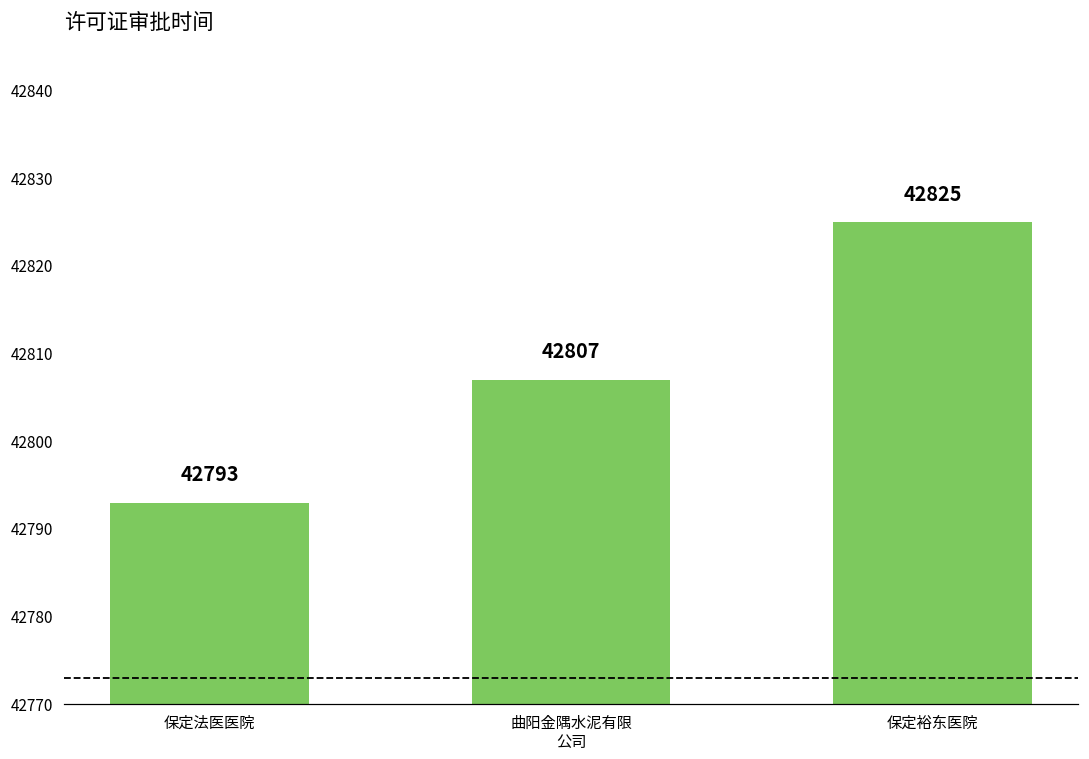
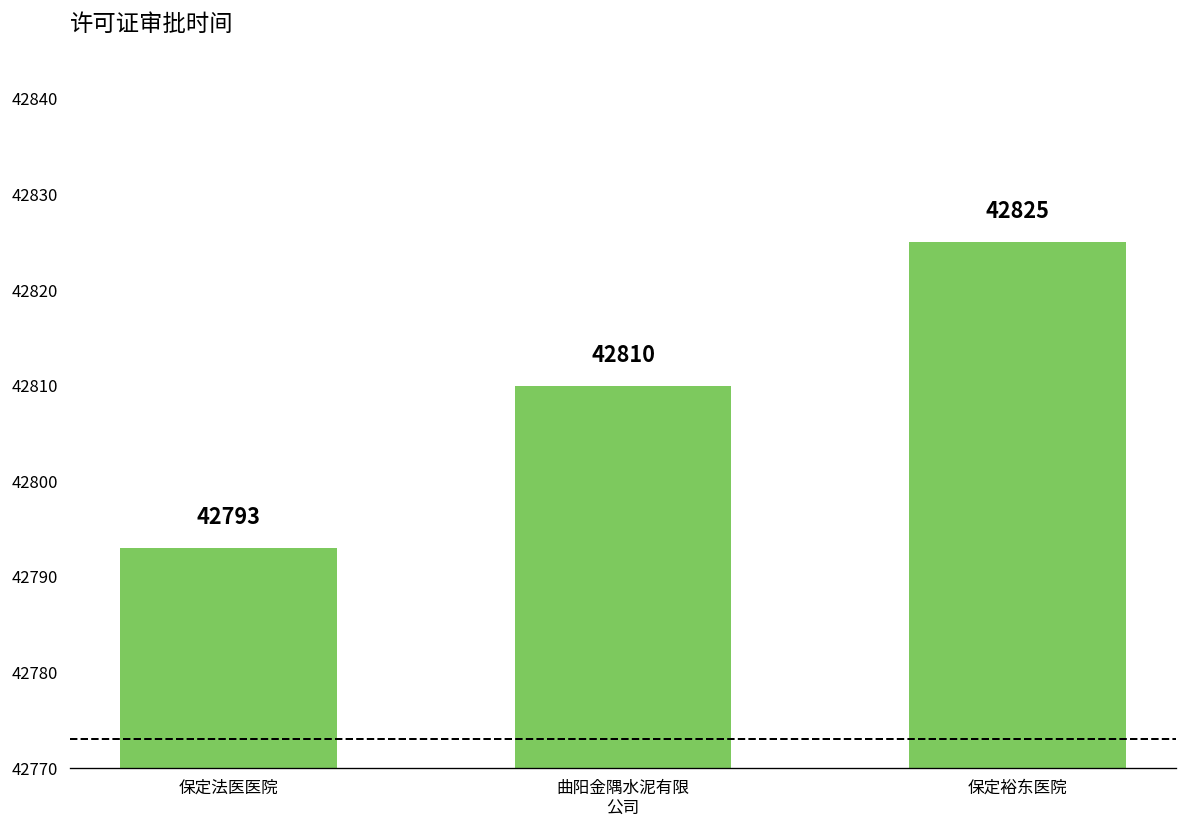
曲阳金隅水泥有限 公司: 42807 -> 42810
